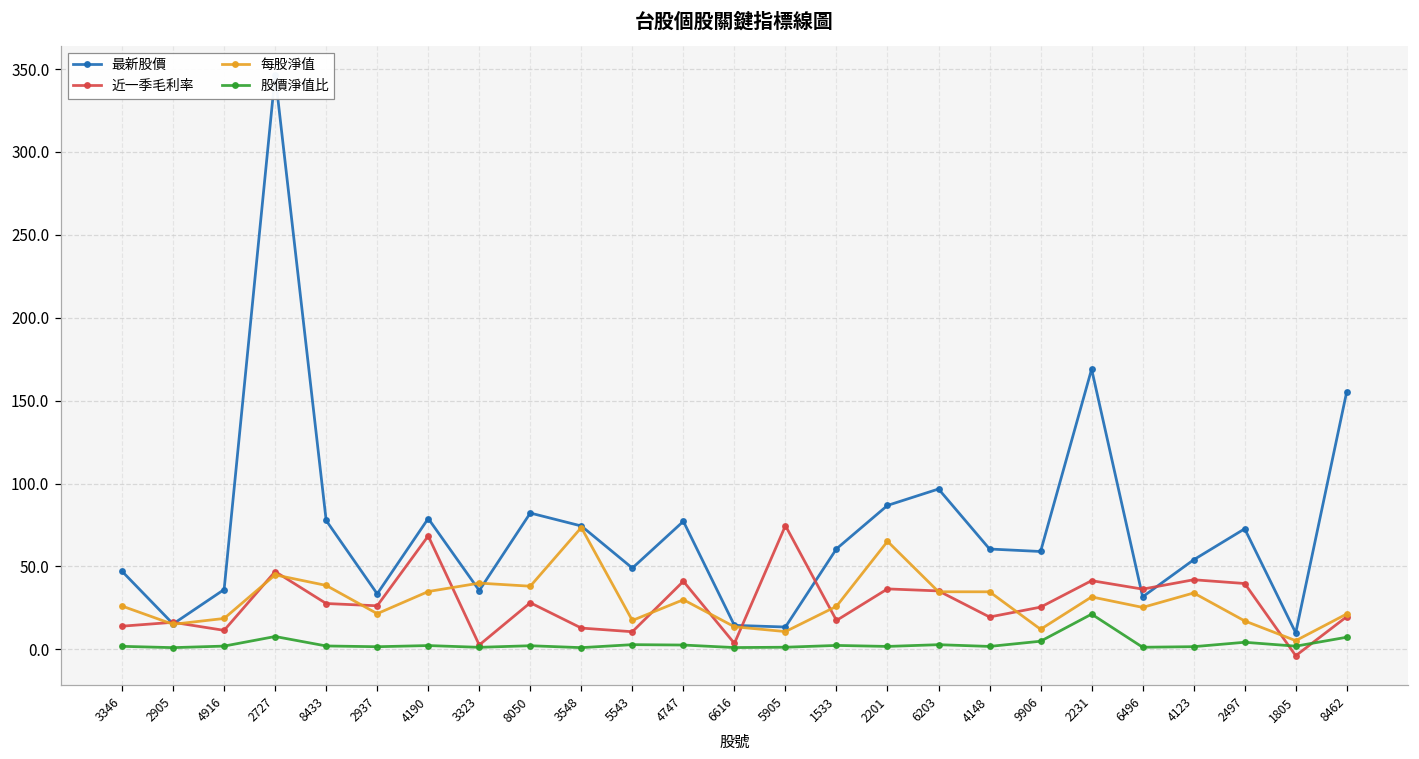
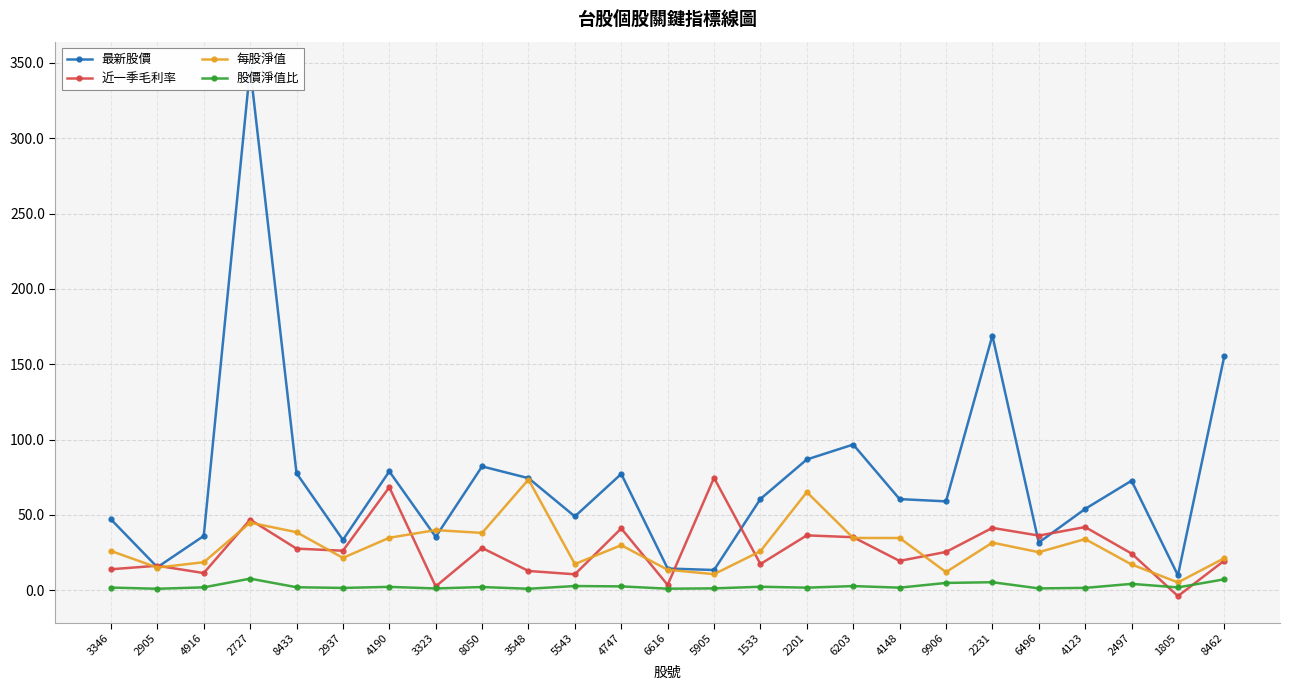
股價淨值比, 2231: 21 -> 5
近一季毛利率, 2497: 40 -> 24
